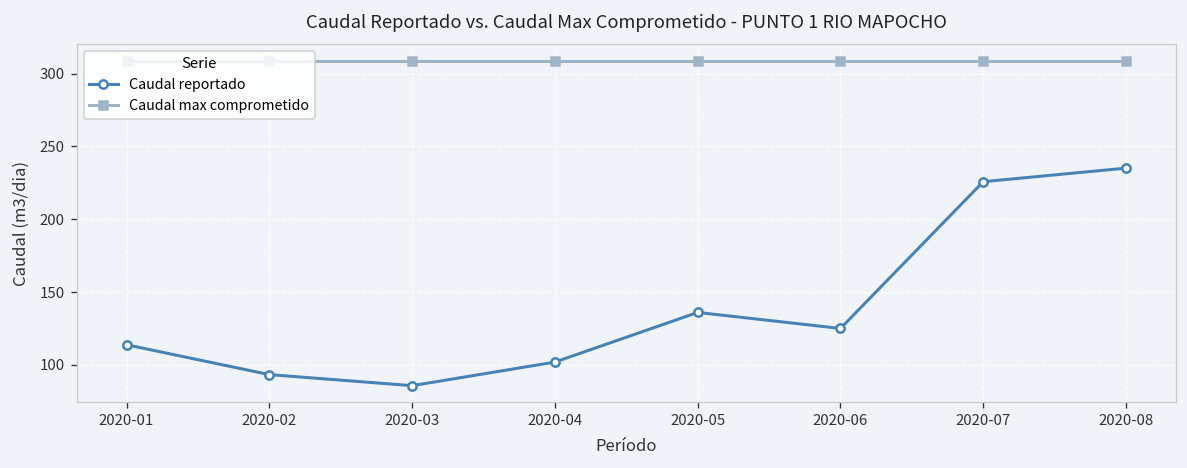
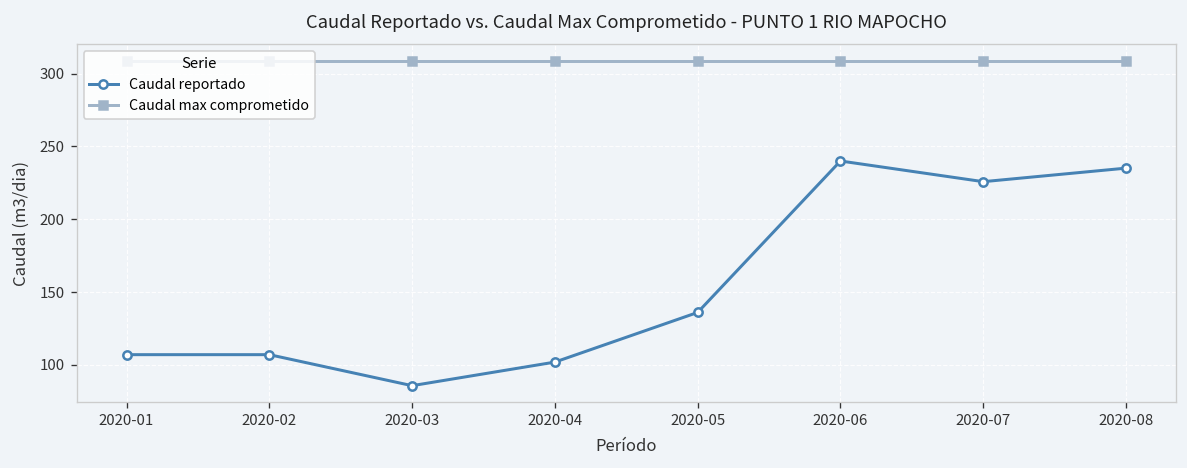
Caudal reportado, 2020-01: 114 -> 107
Caudal reportado, 2020-02: 93 -> 107
Caudal reportado, 2020-06: 125 -> 240
